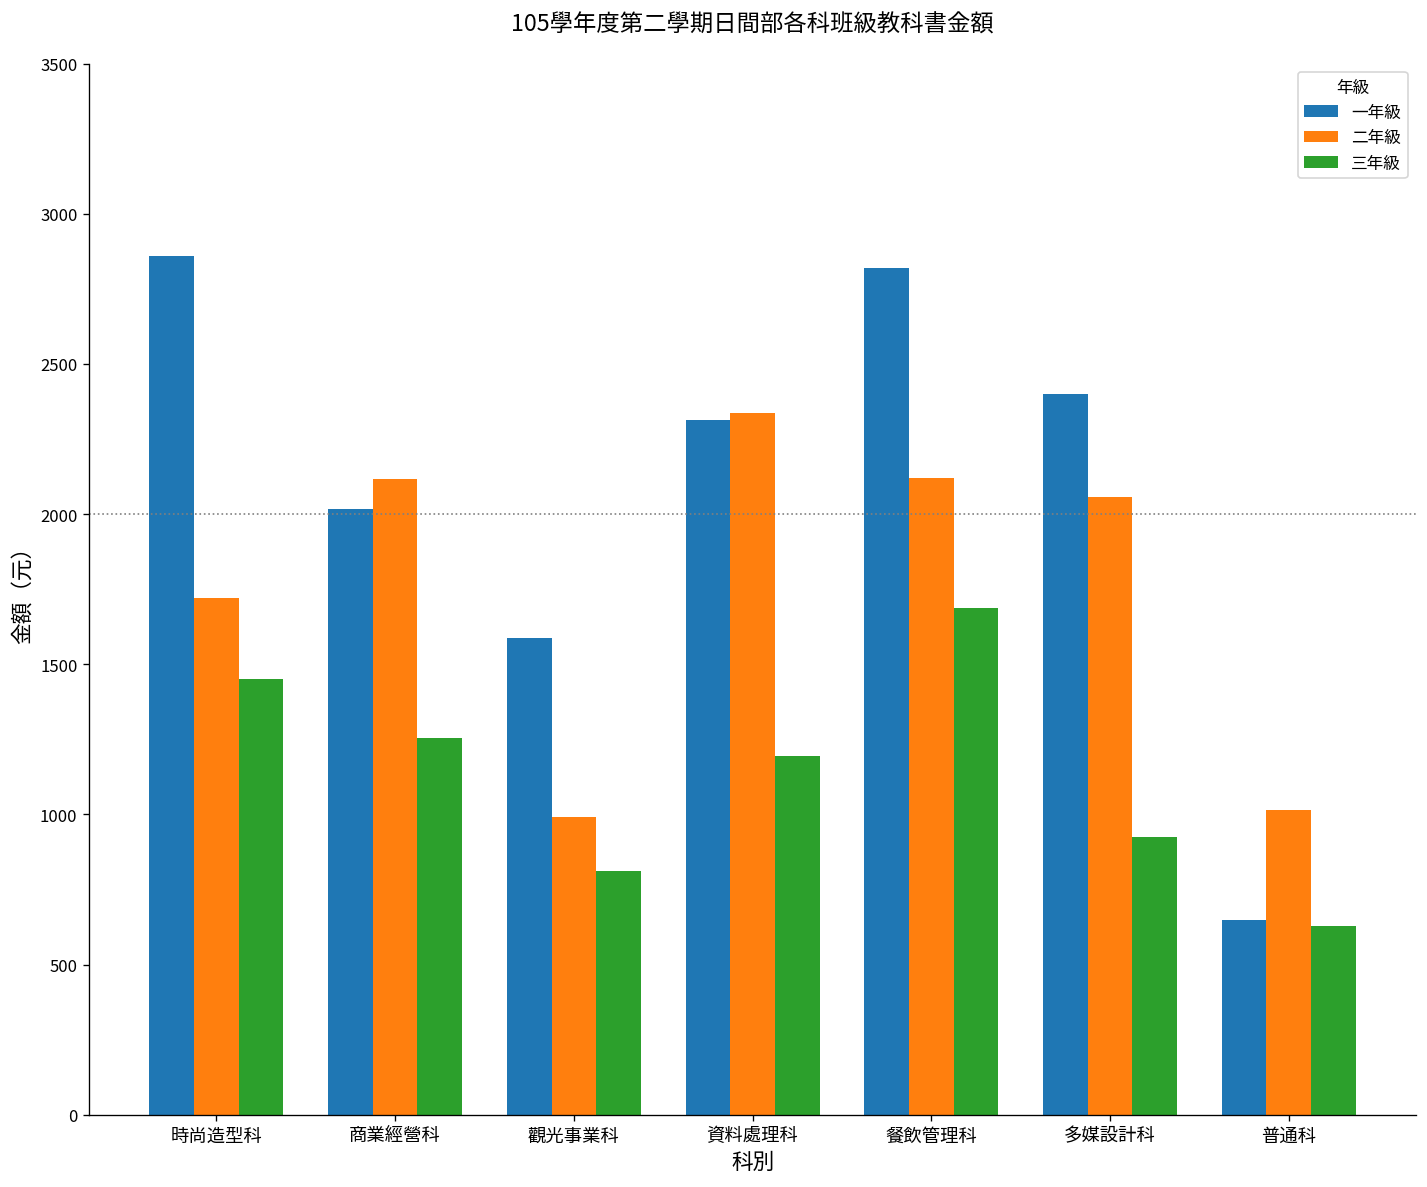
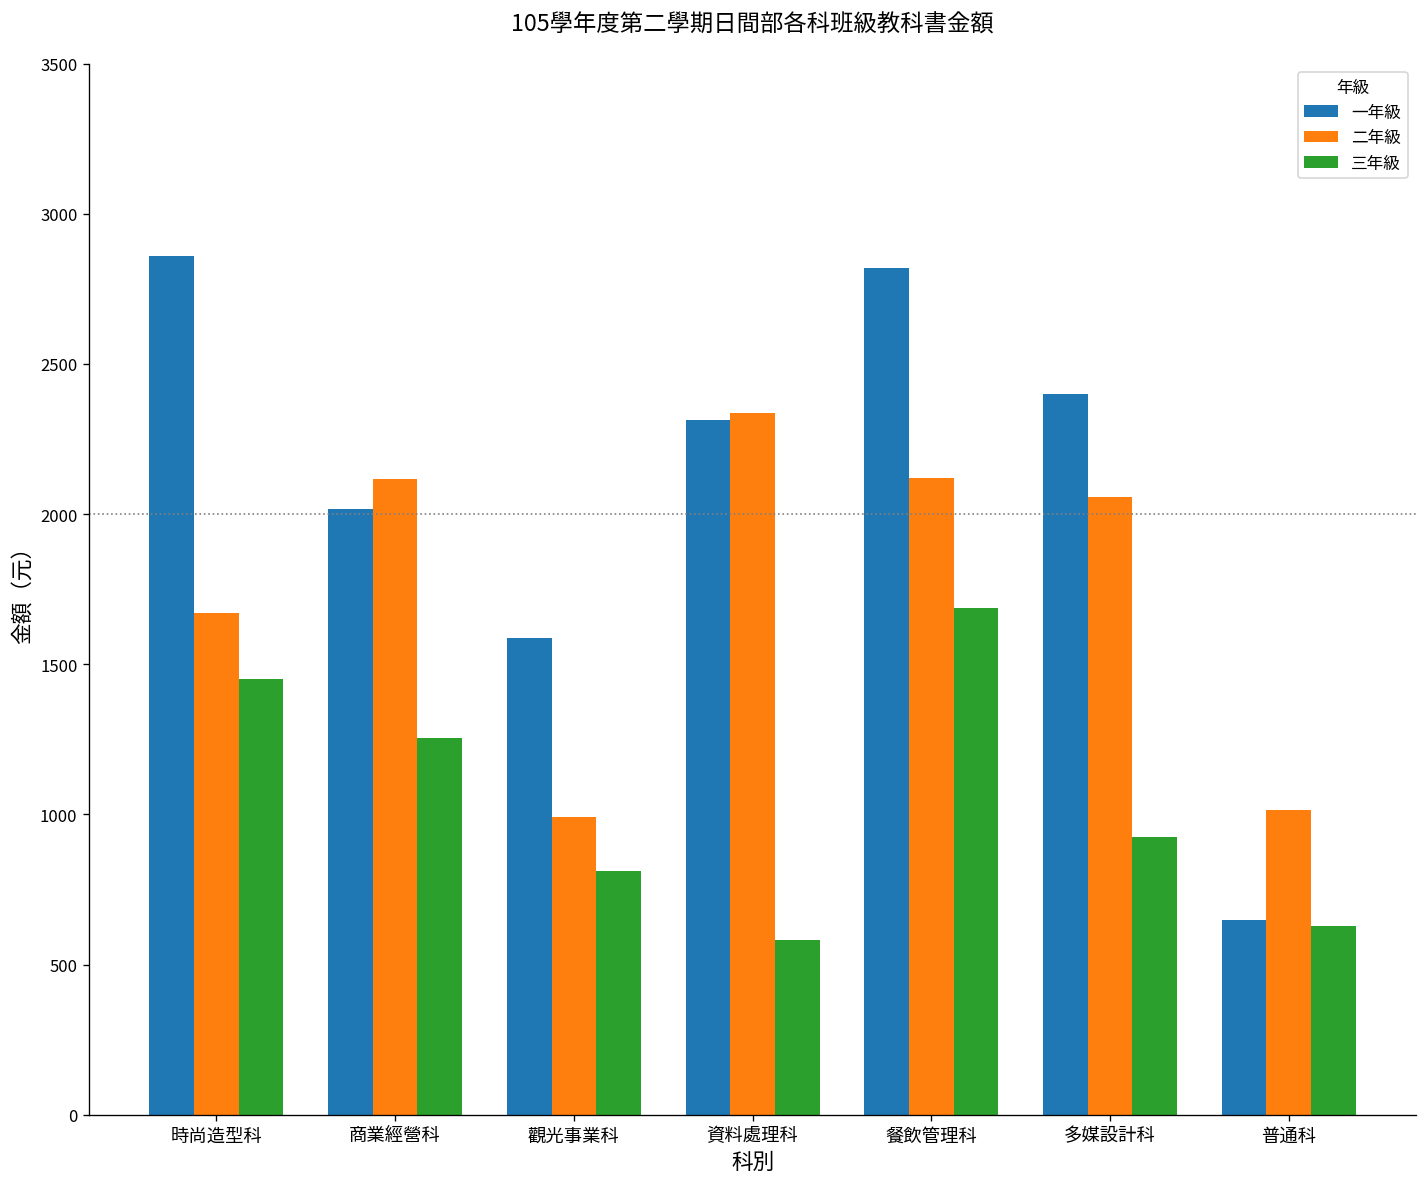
二年級, 時尚造型科: 1720 -> 1670
三年級, 資料處理科: 1200 -> 580
